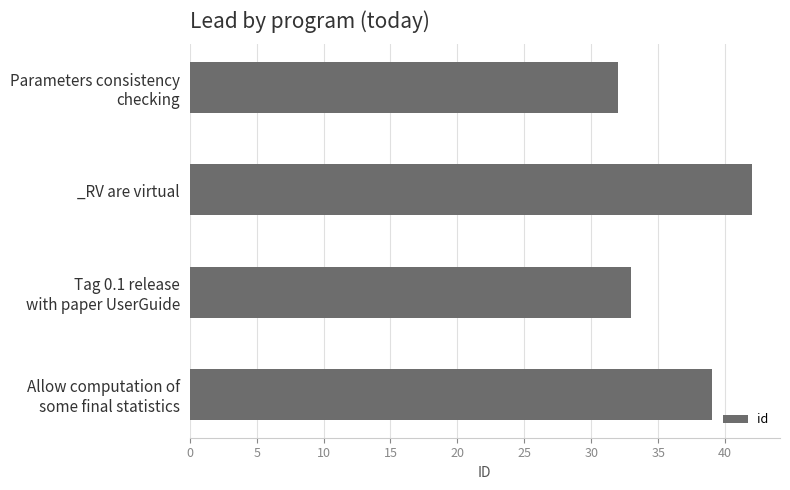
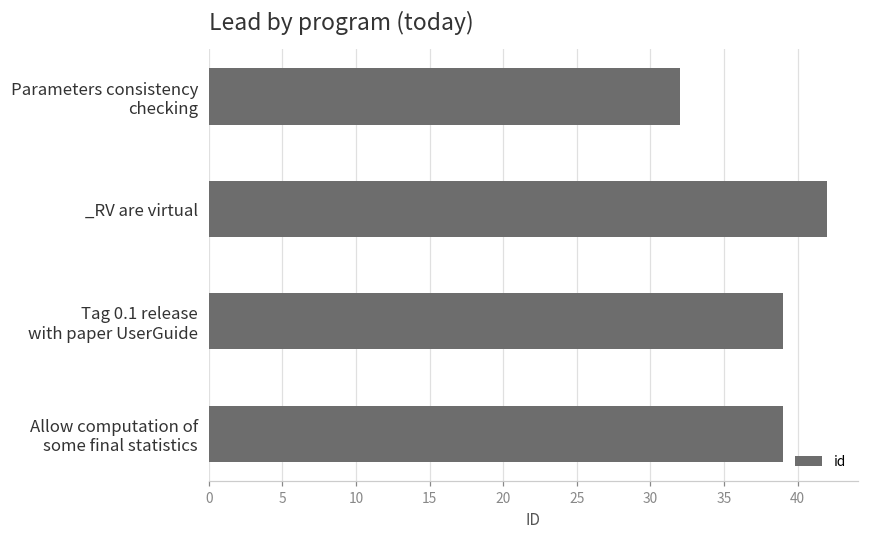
Tag 0.1 release with paper UserGuide: 33 -> 39
